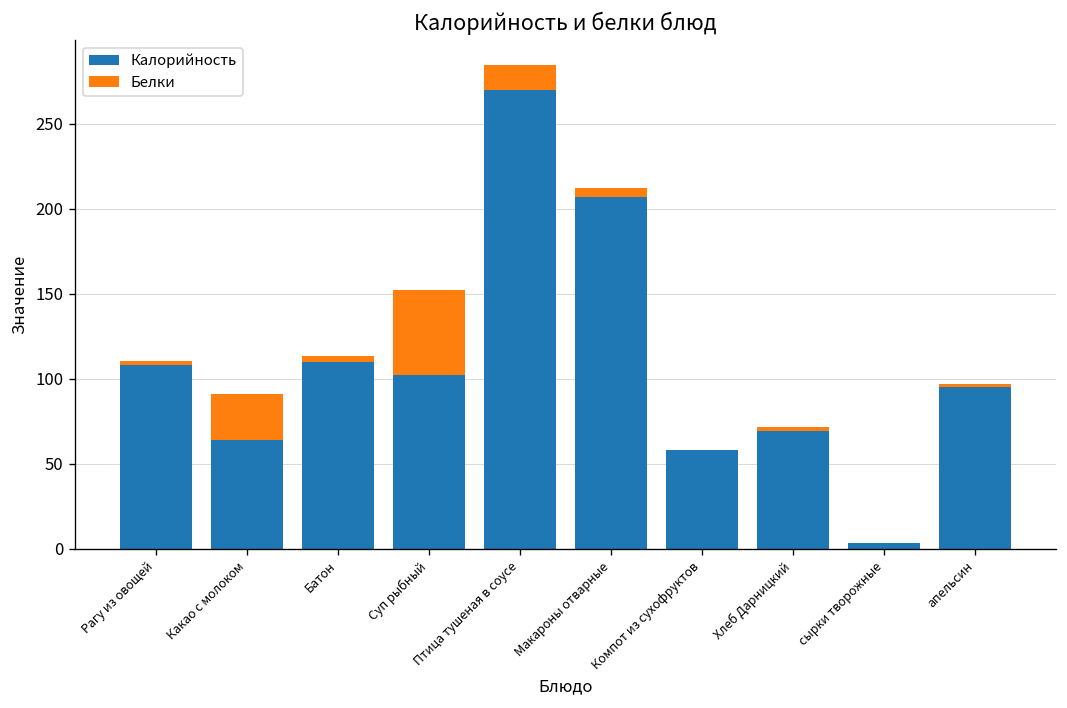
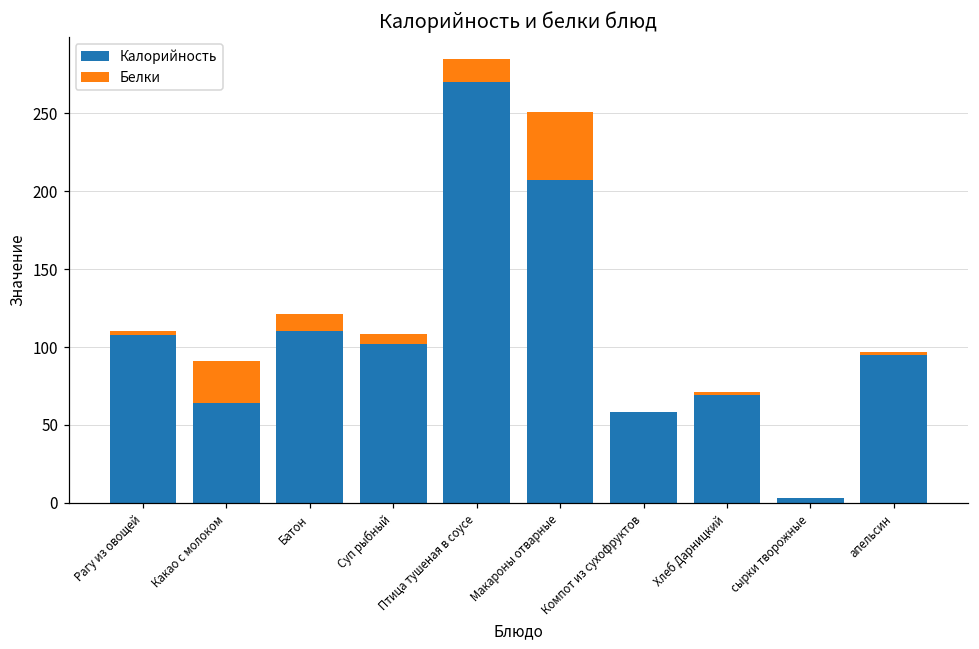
Белки, Батон: 3 -> 11
Белки, Суп рыбный: 50 -> 7
Белки, Макароны отварные: 5 -> 44
